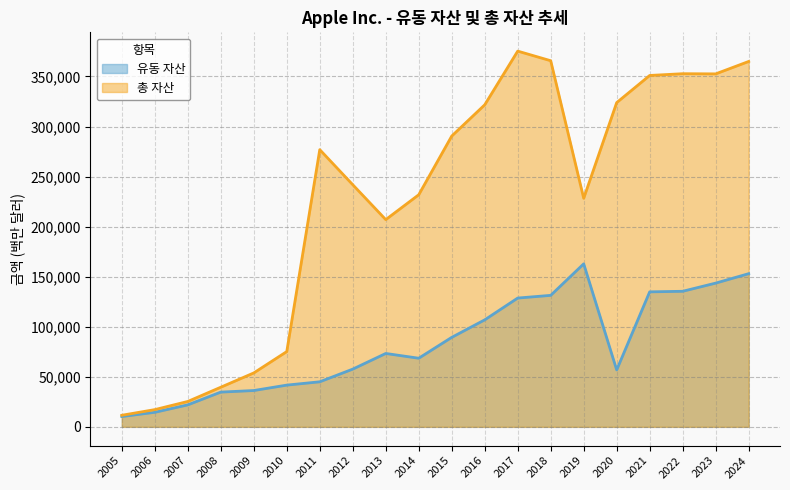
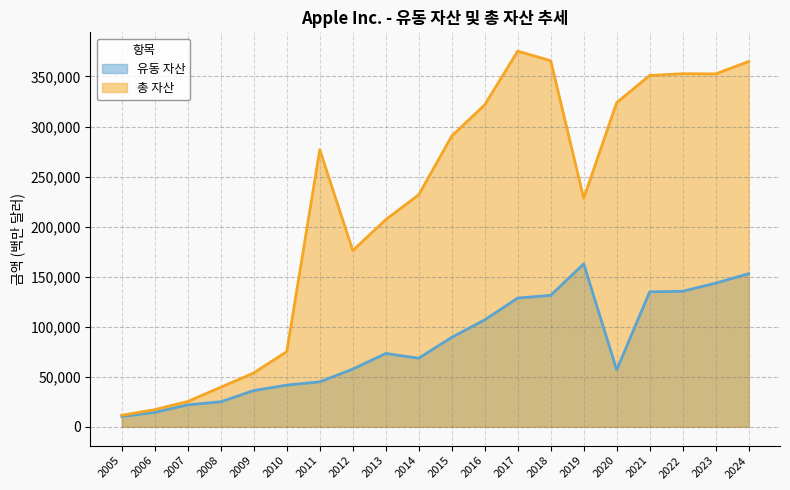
유동 자산, 2008: 35,000 -> 25,000
총 자산, 2012: 242,000 -> 176,000
